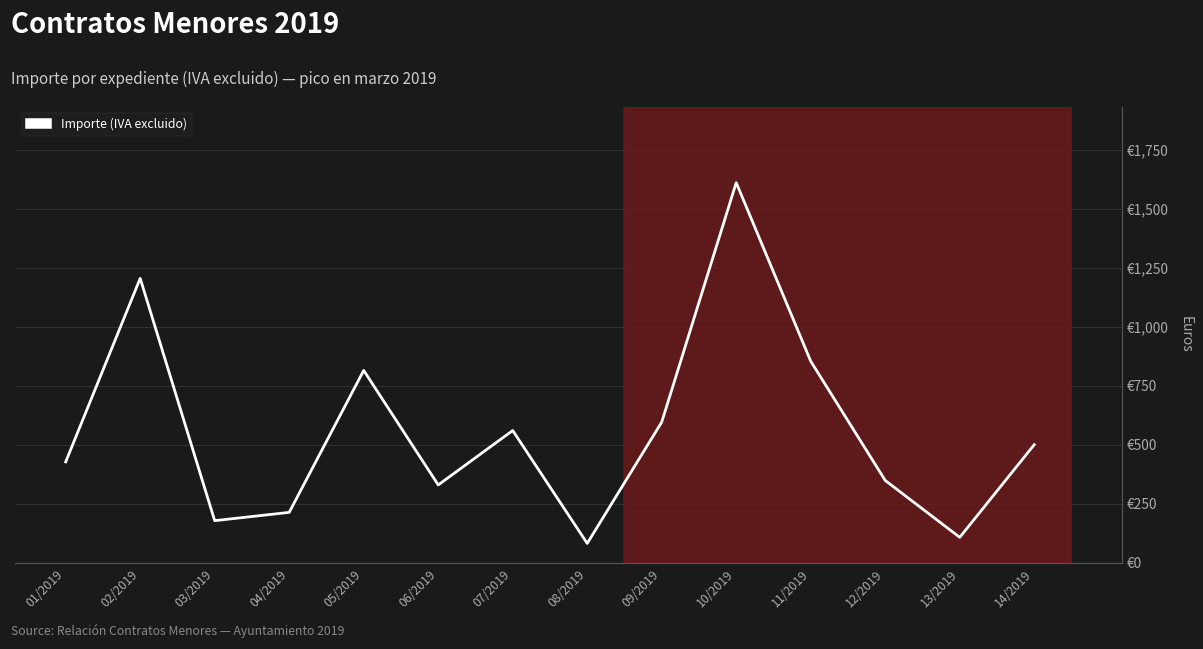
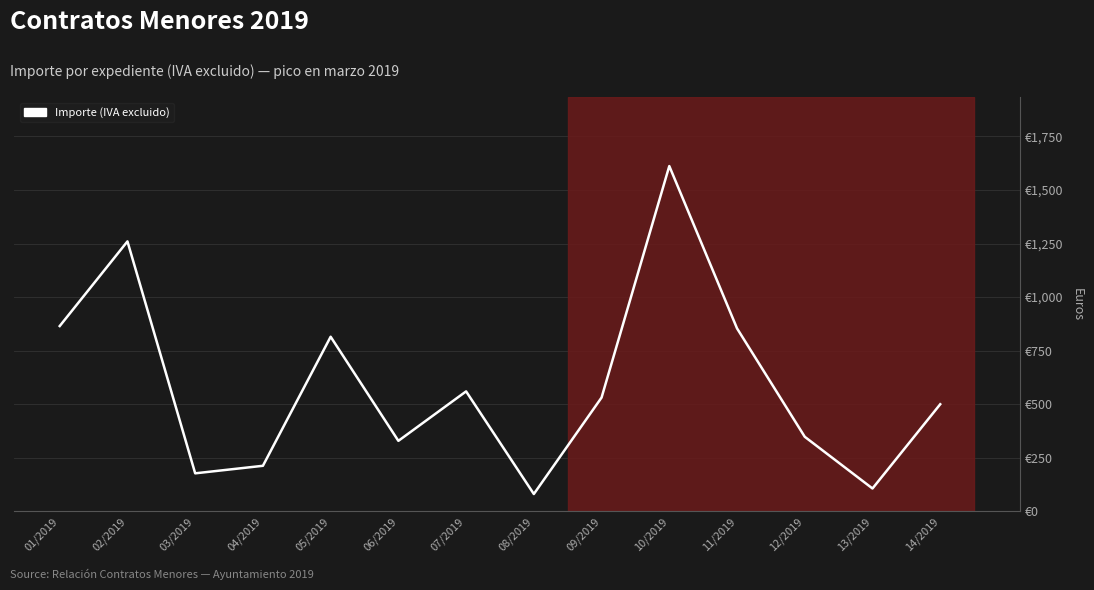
01/2019: €430 -> €860
02/2019: €1,210 -> €1,260
09/2019: €600 -> €530
